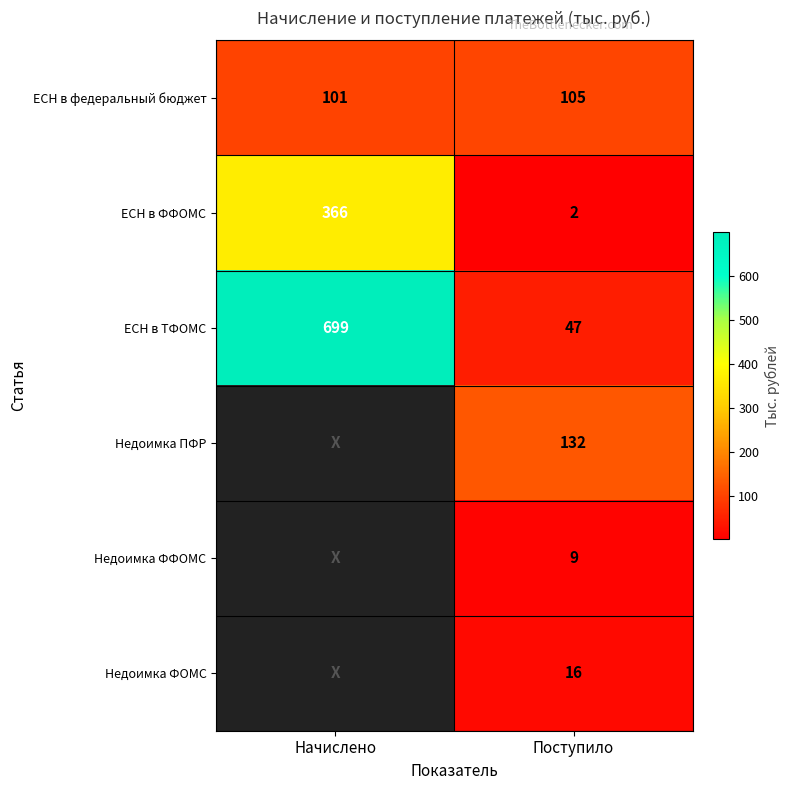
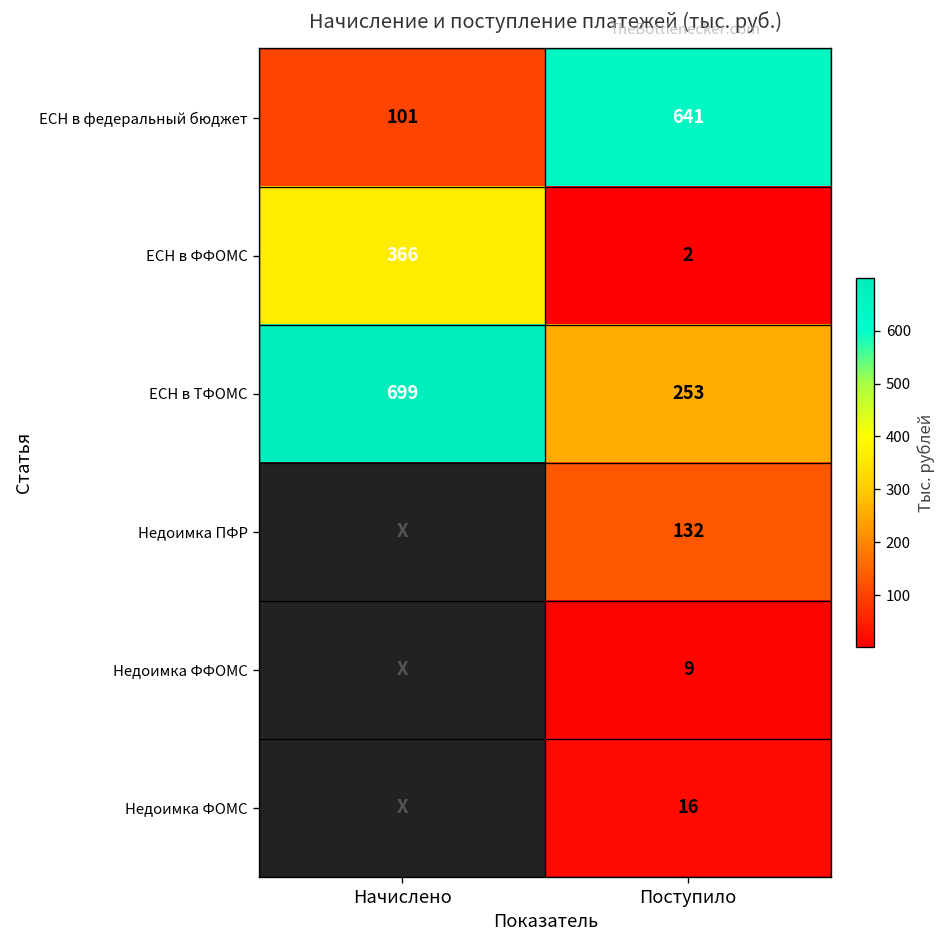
ЕСН в федеральный бюджет, Поступило: 105 -> 641
ЕСН в ТФОМС, Поступило: 47 -> 253
